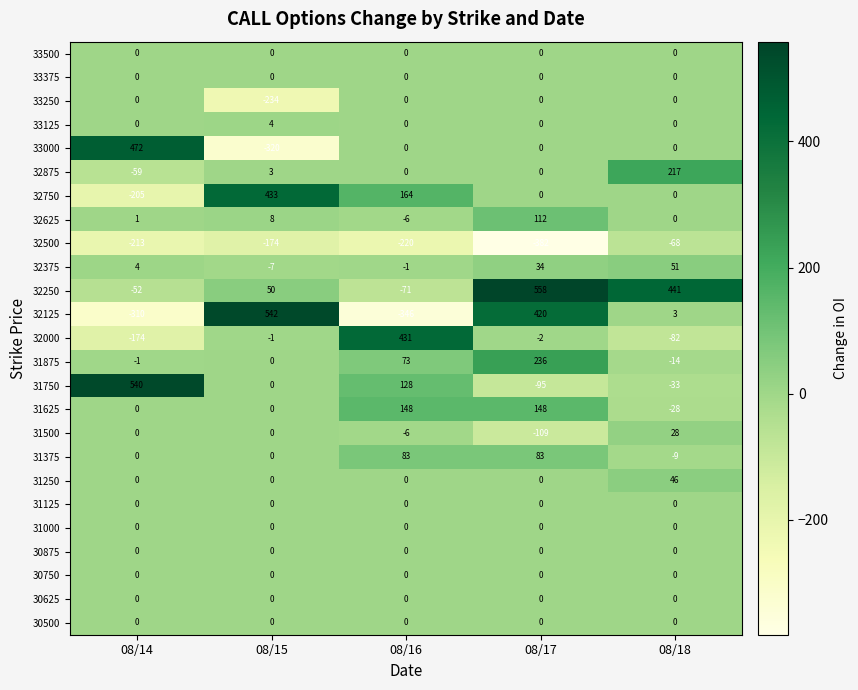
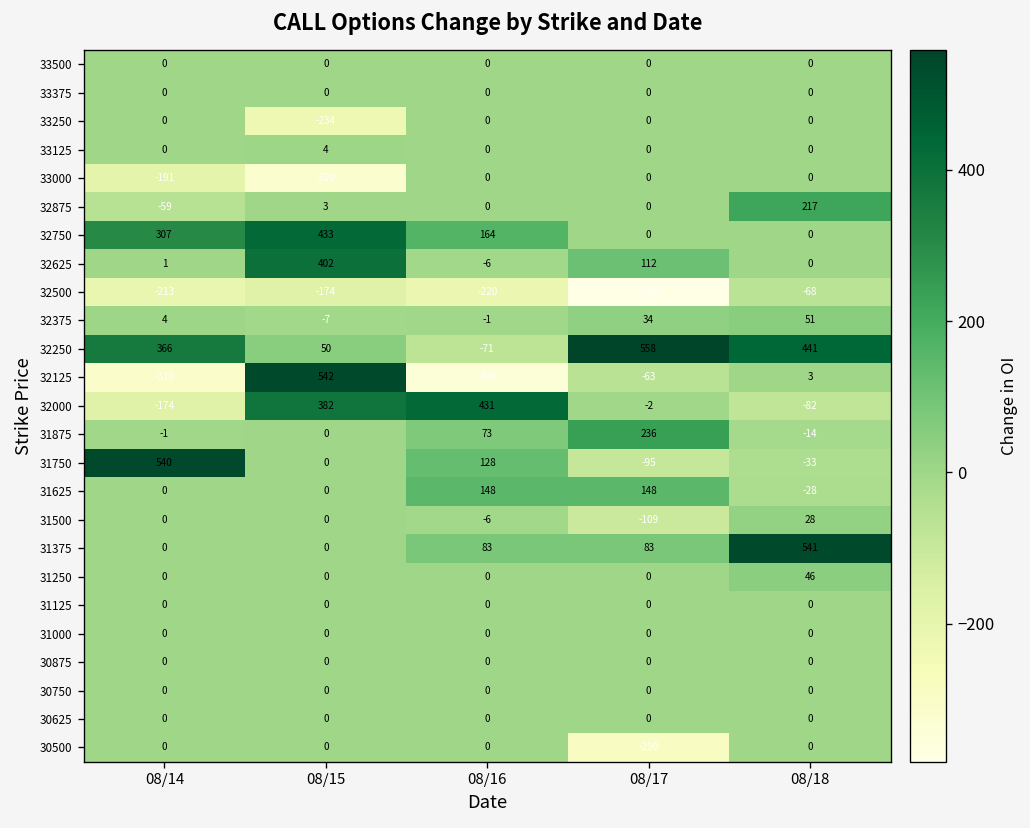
33000, 08/14: 472 -> -191
32750, 08/14: -205 -> 307
32625, 08/15: 8 -> 402
32250, 08/14: -52 -> 366
32125, 08/17: 420 -> -63
32000, 08/15: -1 -> 382
31375, 08/18: -9 -> 541
30500, 08/17: 0 -> -290
